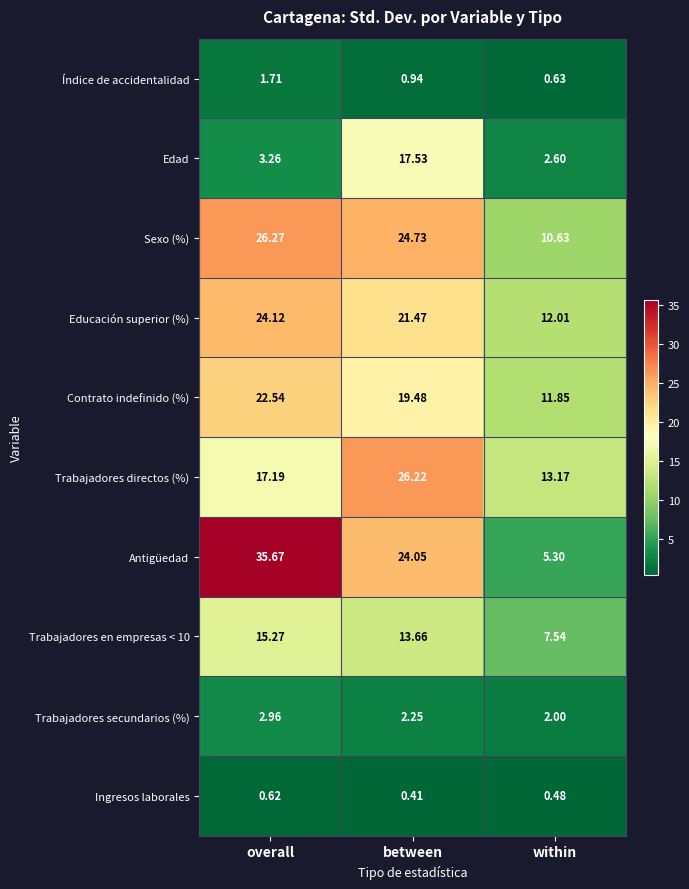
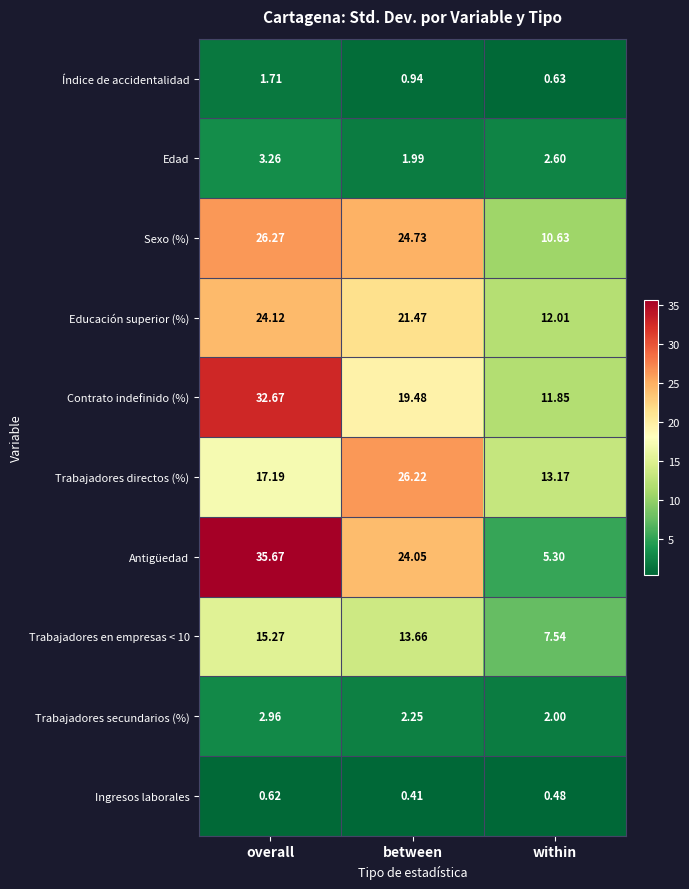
Edad, between: 17.53 -> 1.99
Contrato indefinido (%), overall: 22.54 -> 32.67
